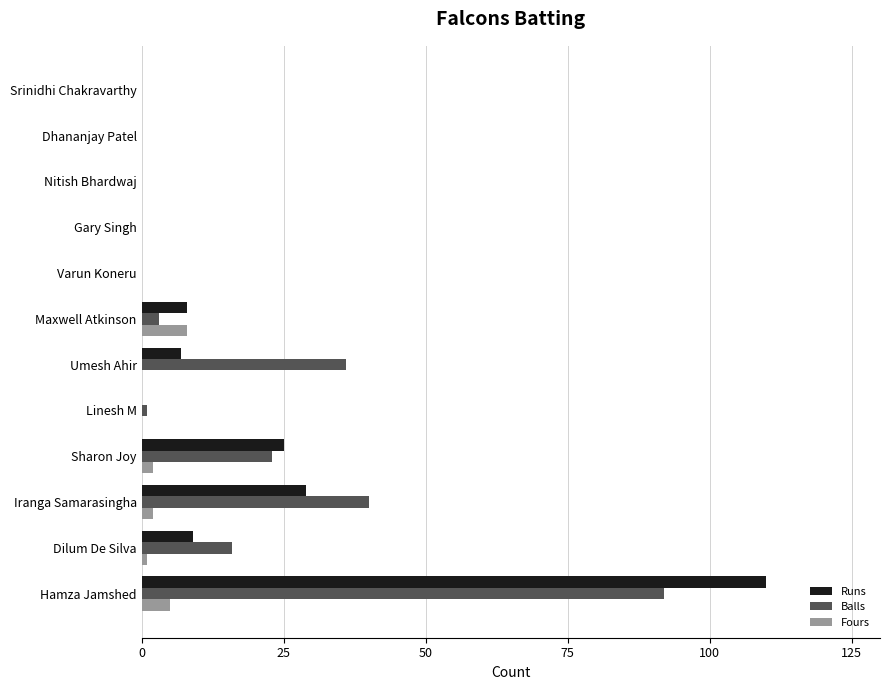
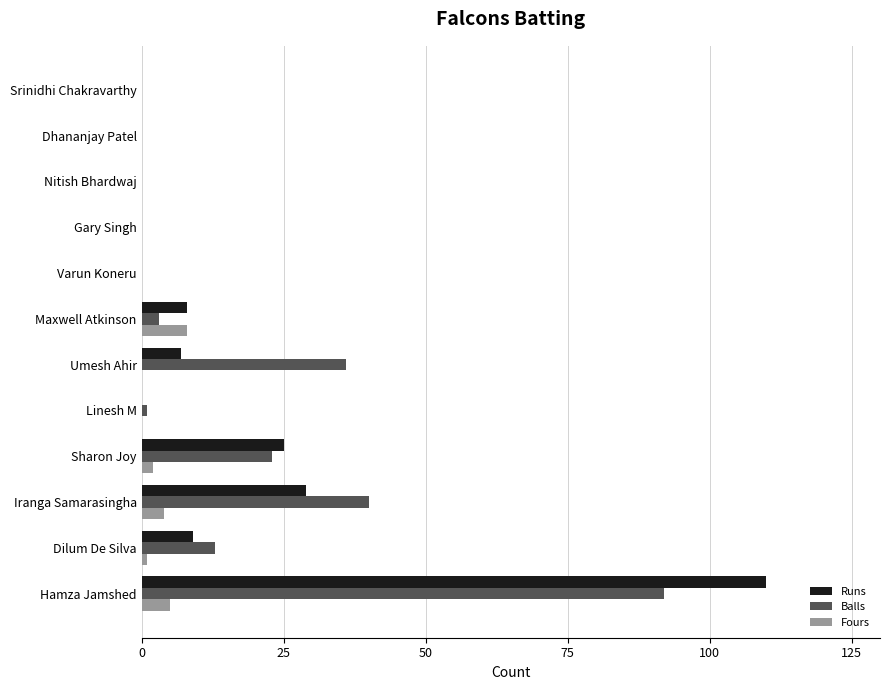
Fours, Iranga Samarasingha: 2 -> 4
Balls, Dilum De Silva: 16 -> 13
